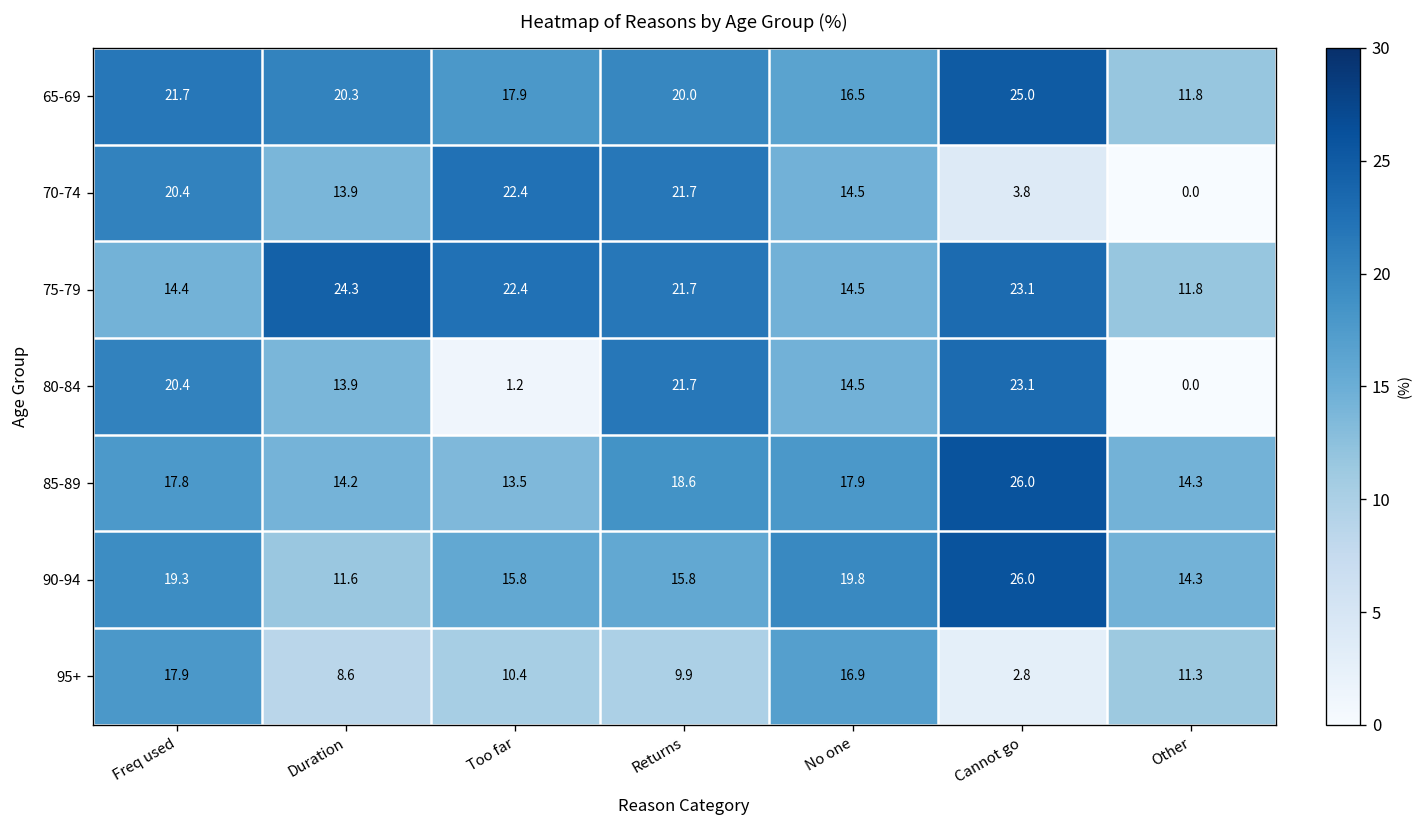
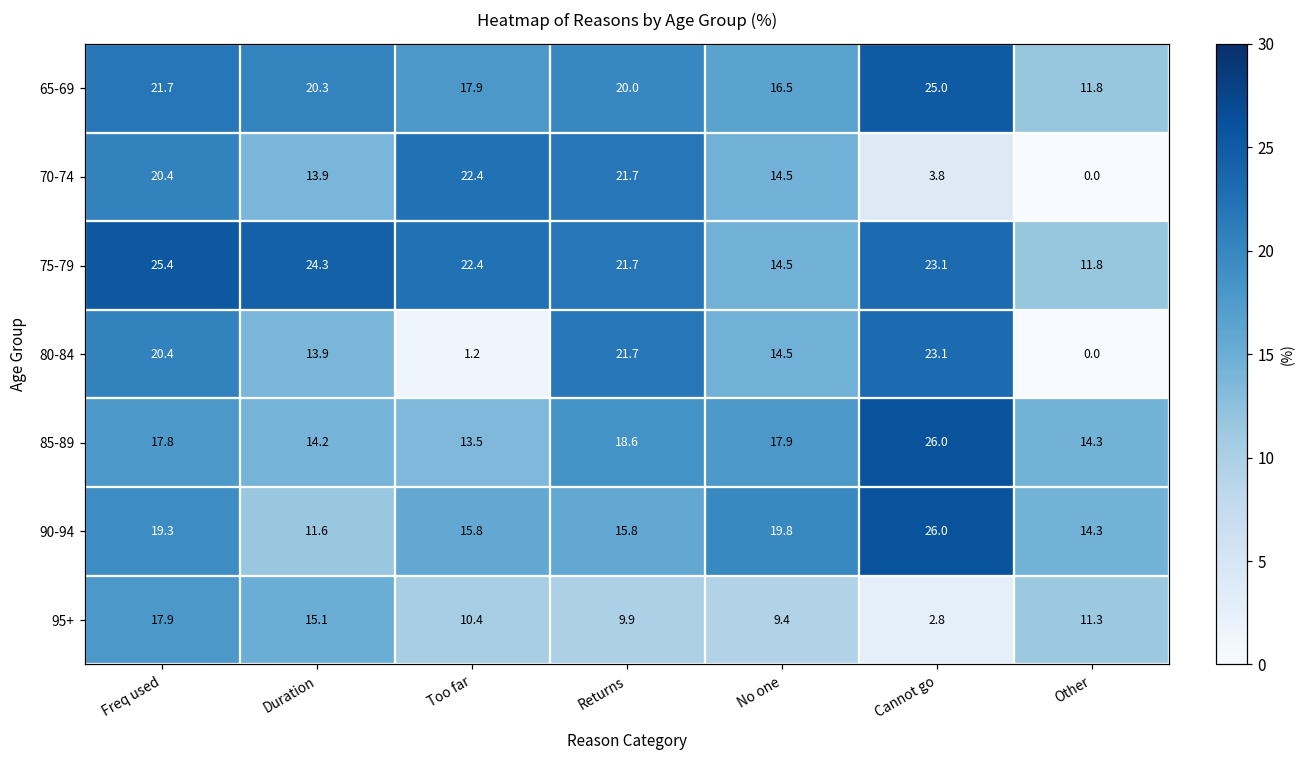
75-79, Freq used: 14.4 -> 25.4
95+, Duration: 8.6 -> 15.1
95+, No one: 16.9 -> 9.4
